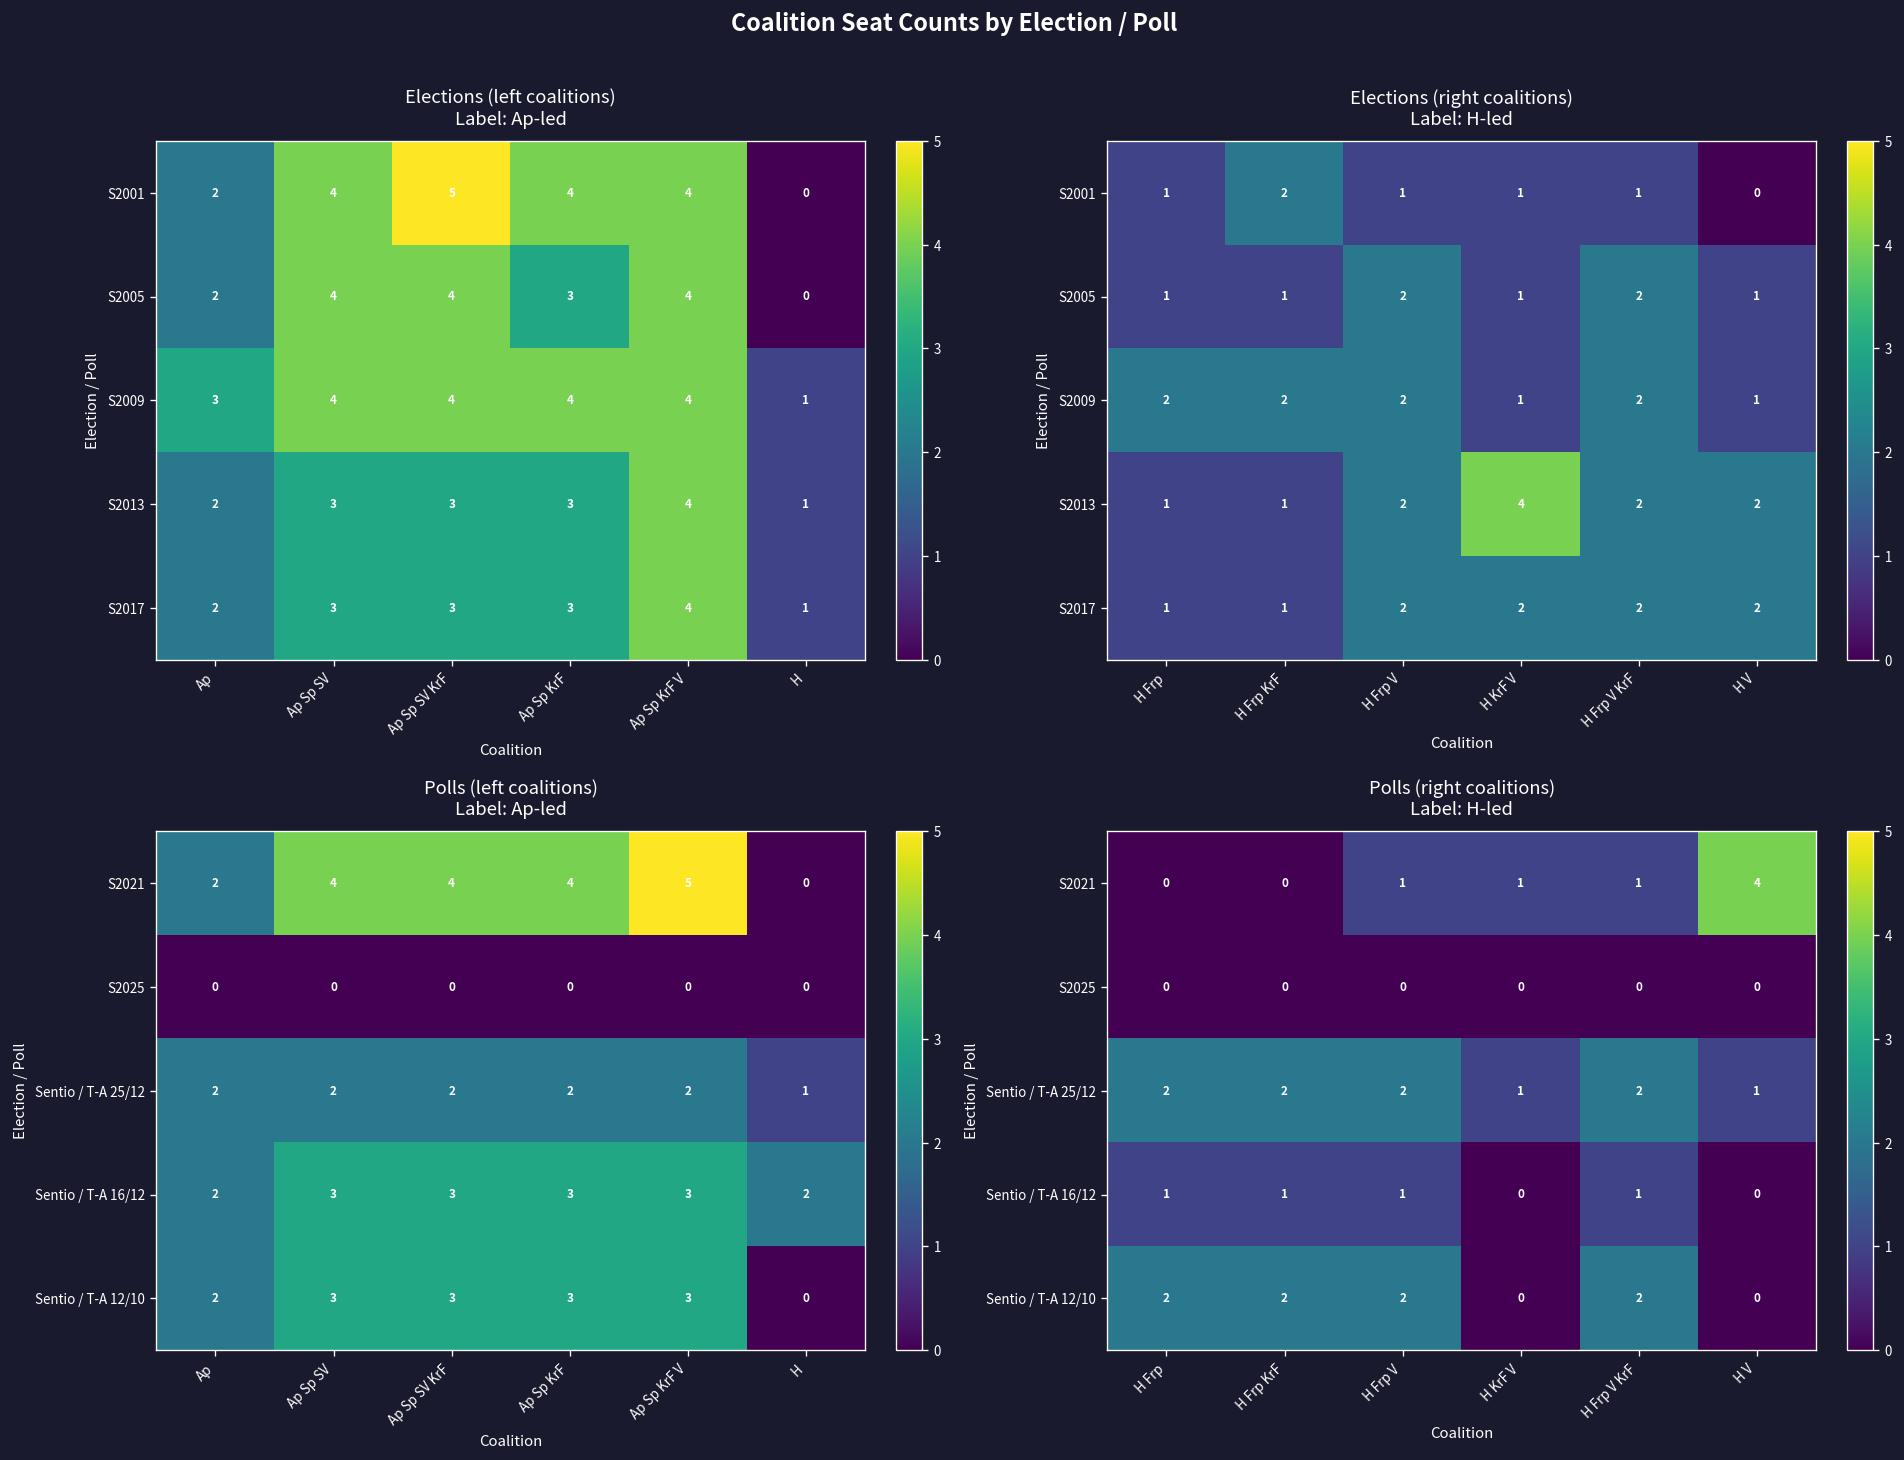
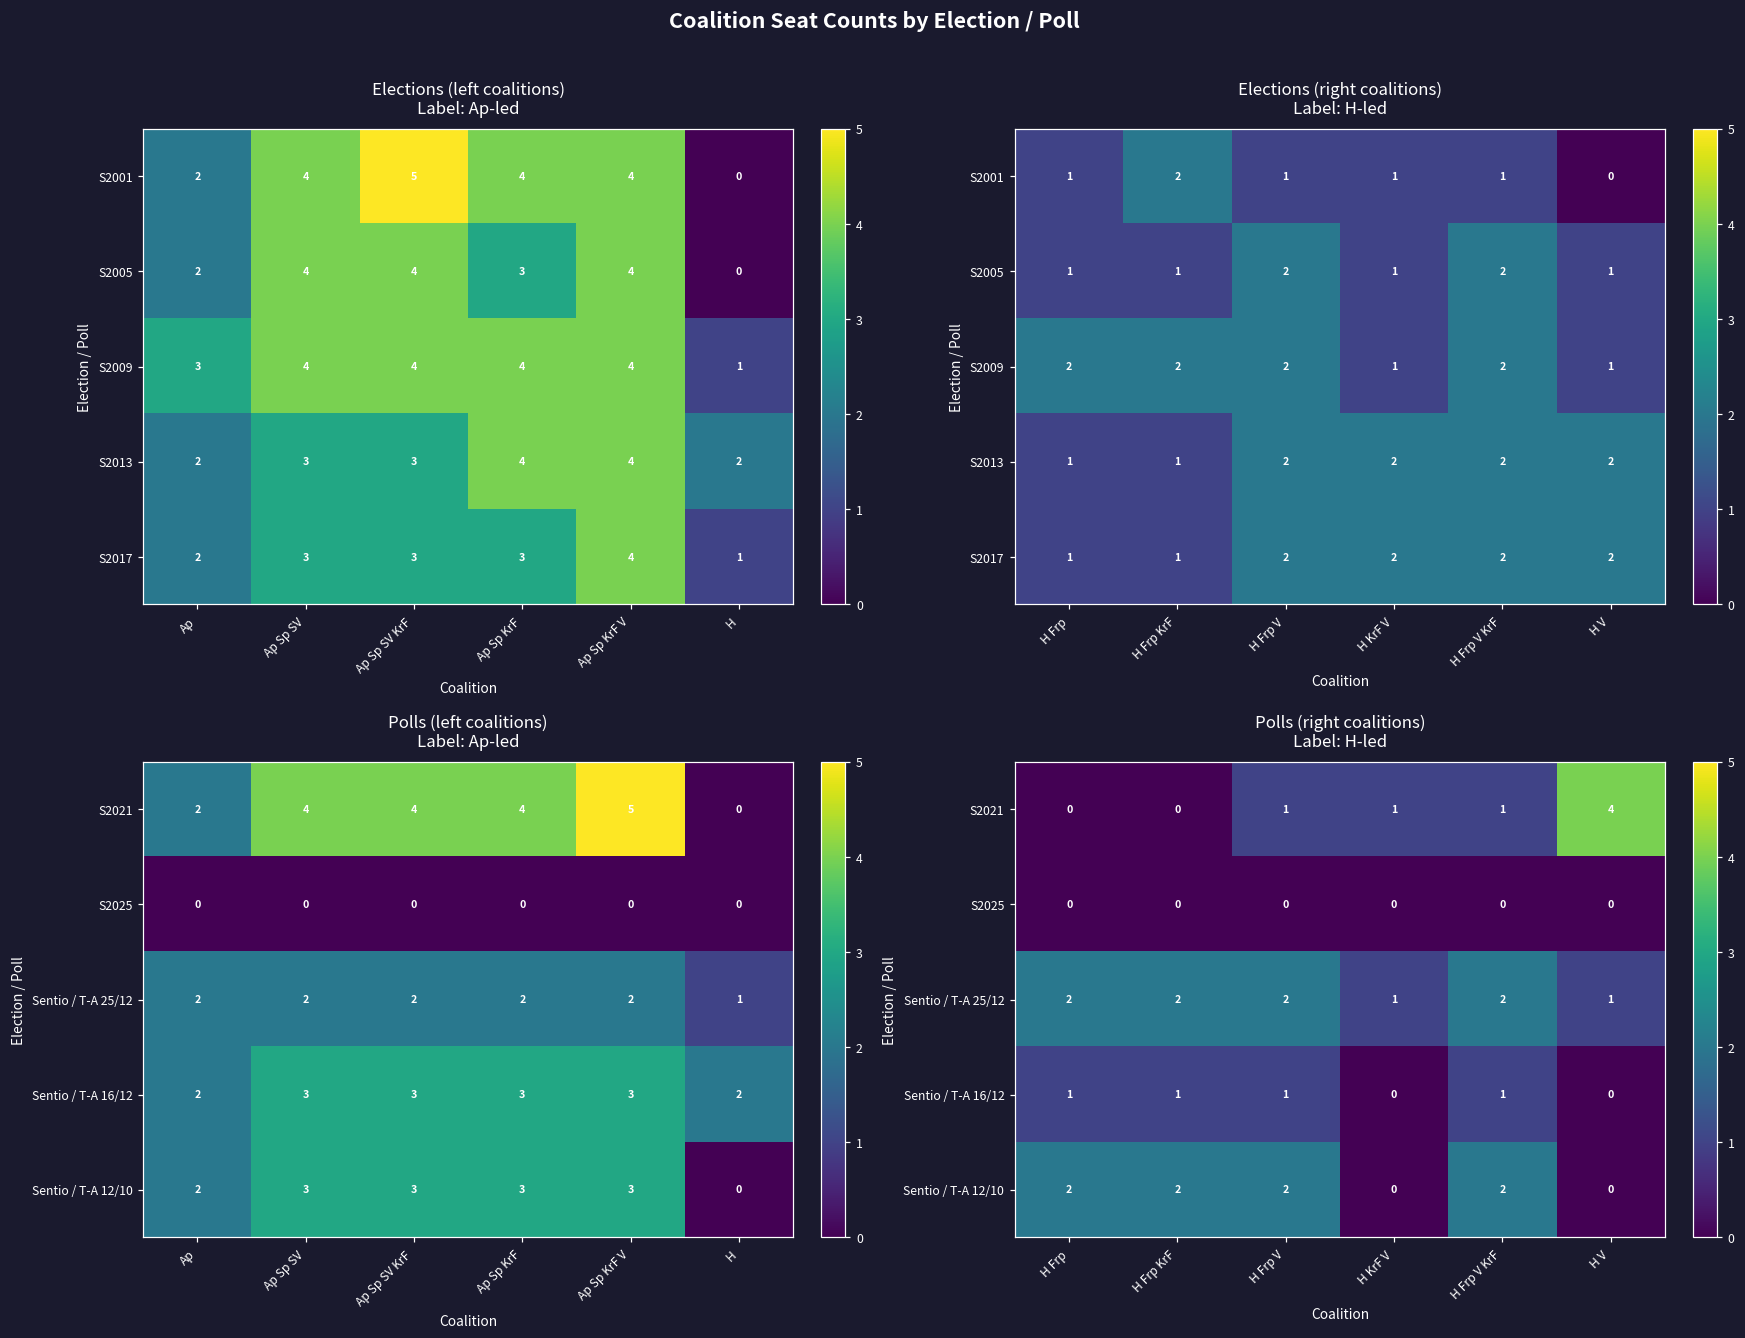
Elections (left coalitions) Label: Ap-led, S2013, Ap Sp KrF: 3 -> 4
Elections (left coalitions) Label: Ap-led, S2013, H: 1 -> 2
Elections (right coalitions) Label: H-led, S2013, H KrF V: 4 -> 2
